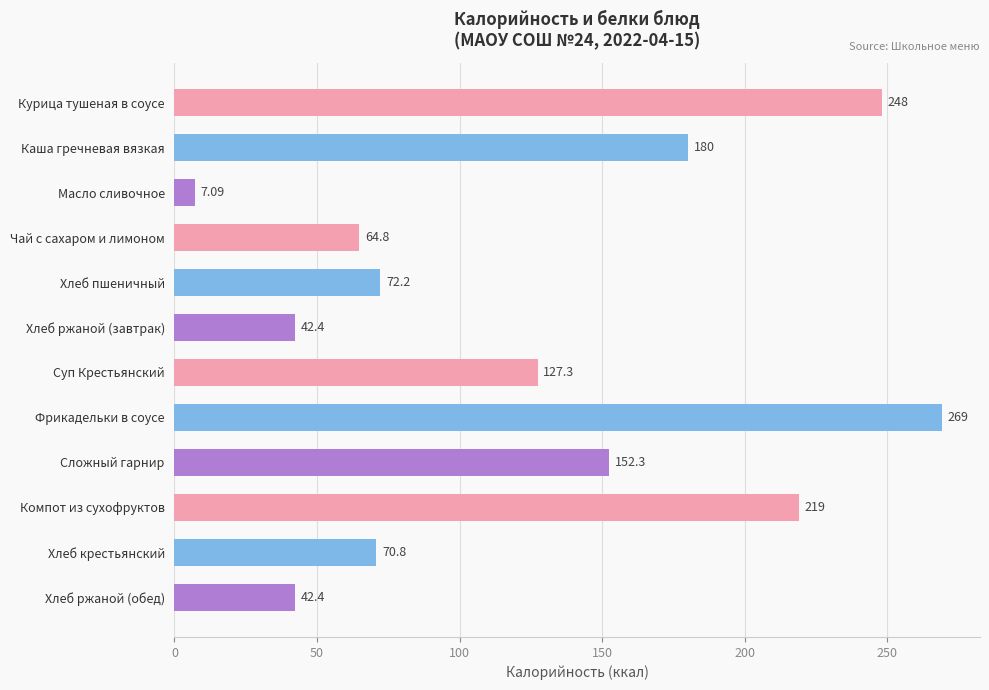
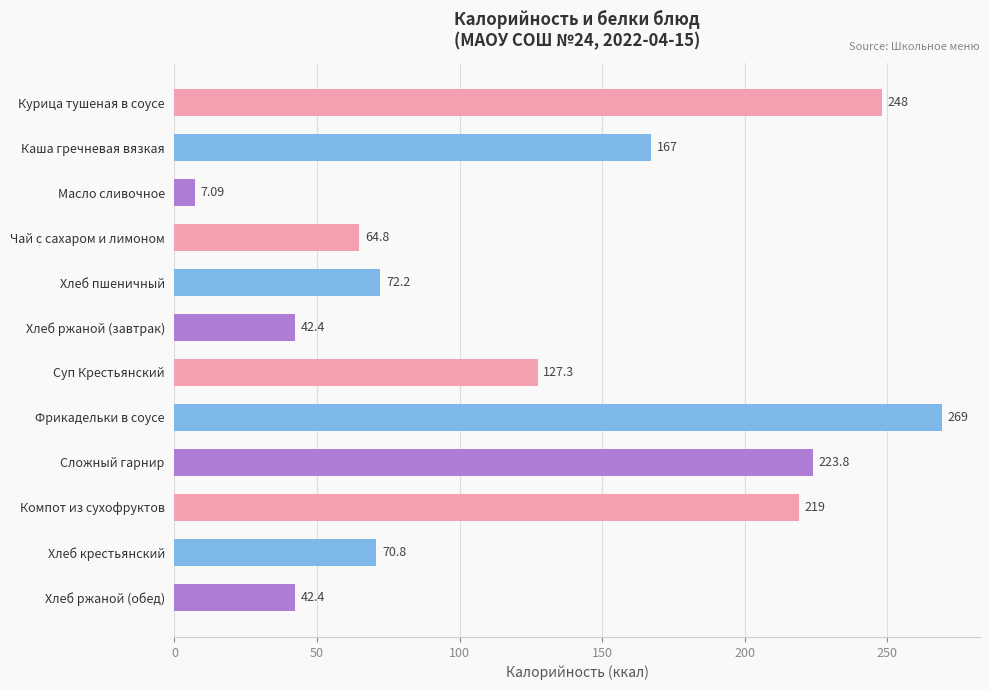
Каша гречневая вязкая: 180 -> 167
Сложный гарнир: 152.3 -> 223.8
